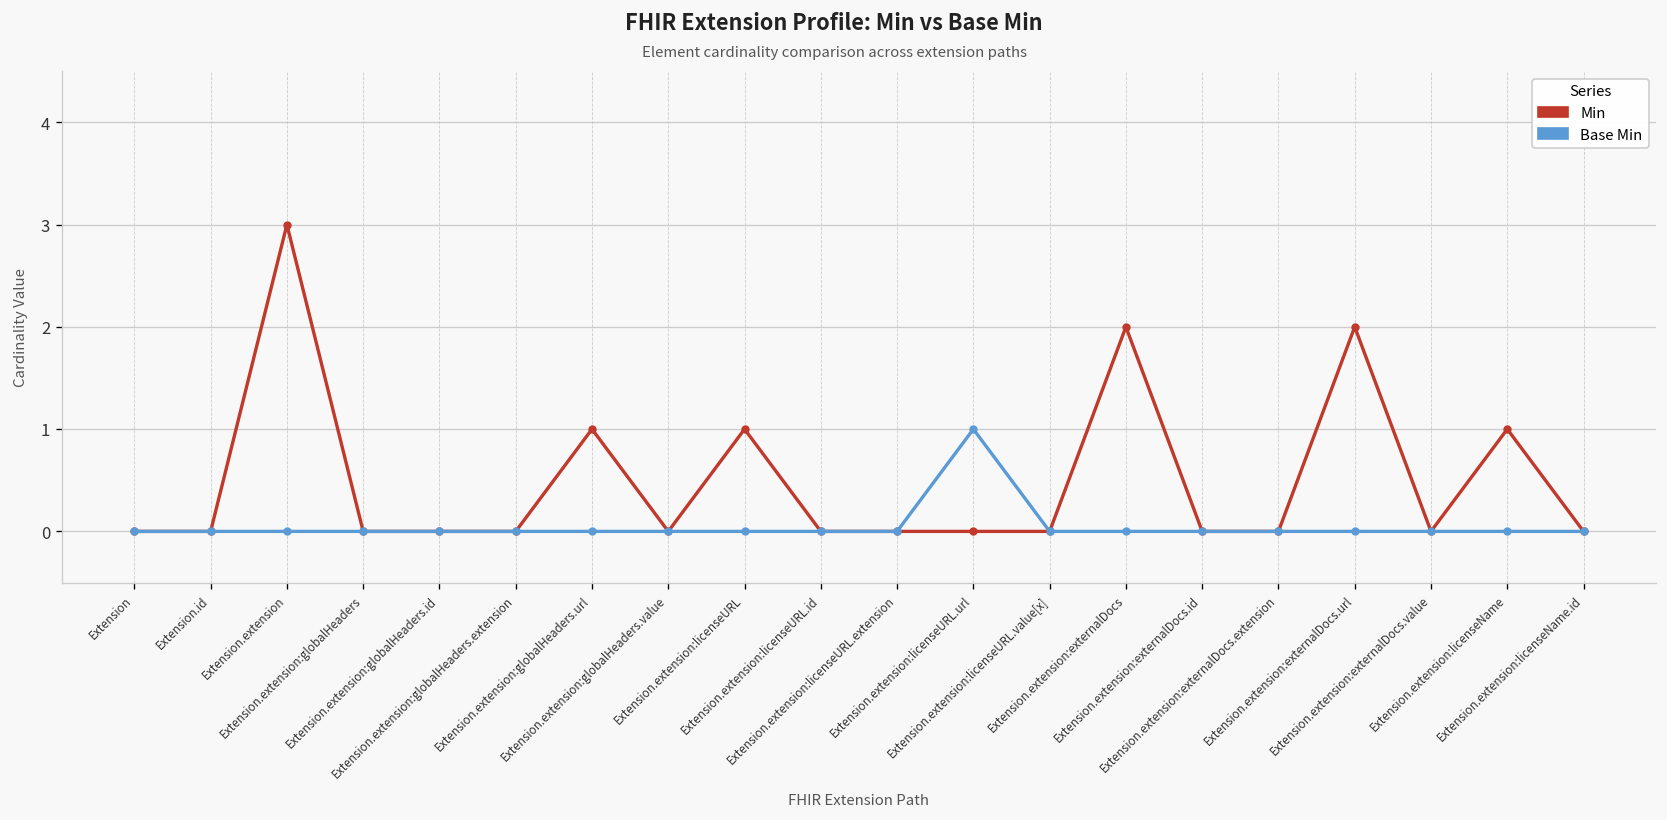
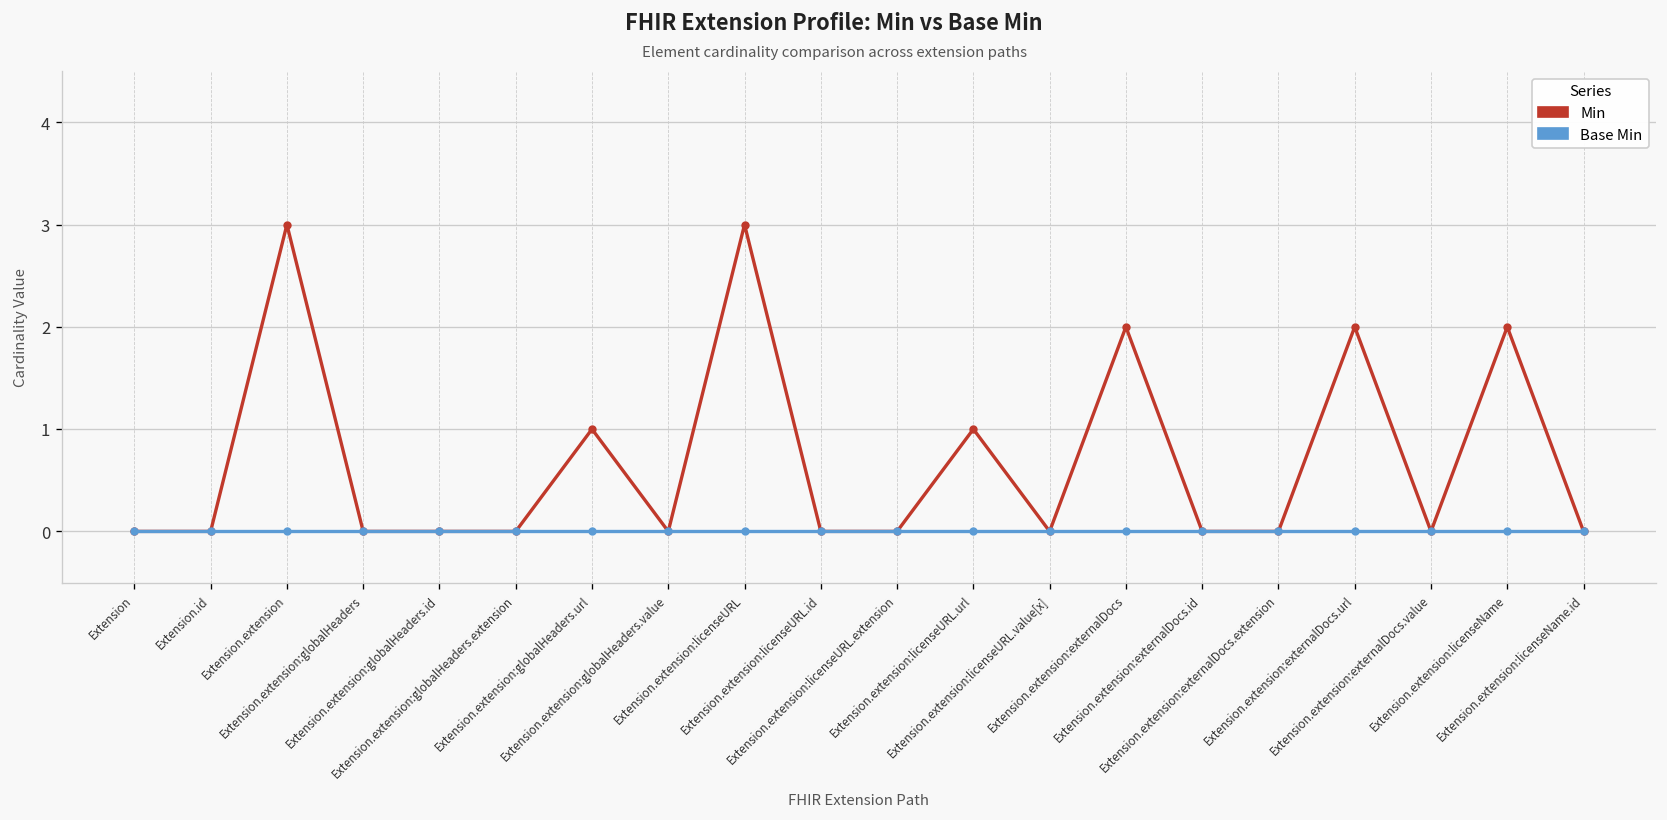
Min, Extension.extension:licenseURL: 1 -> 3
Min, Extension.extension:licenseURL.url: 0 -> 1
Base Min, Extension.extension:licenseURL.url: 1 -> 0
Min, Extension.extension:licenseName: 1 -> 2
